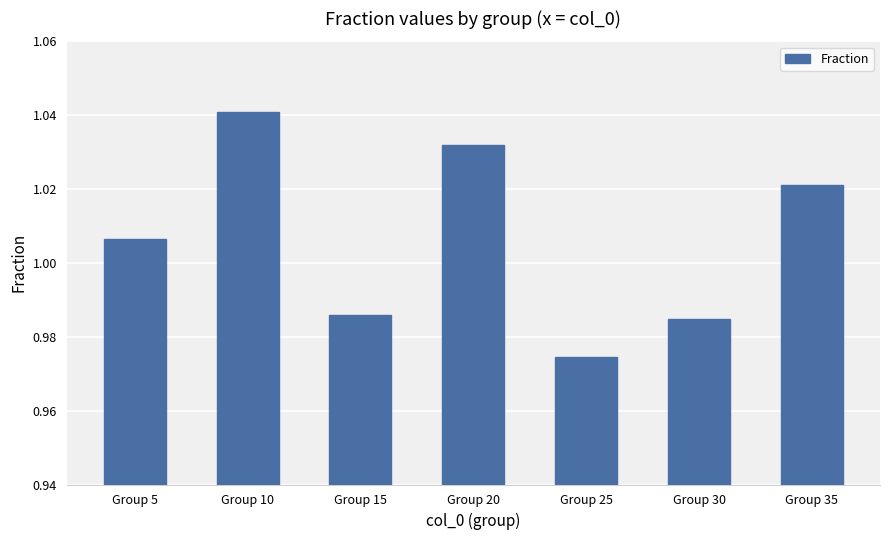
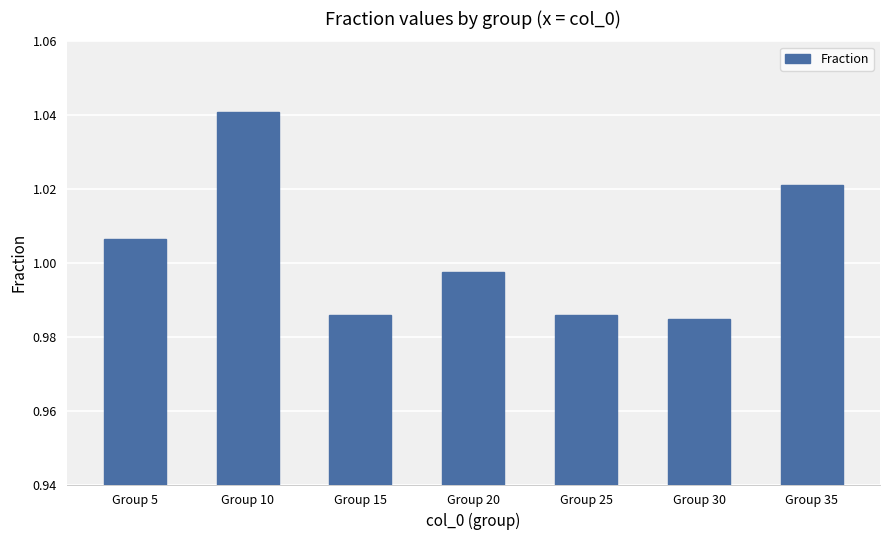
Group 20: 1.032 -> 0.997
Group 25: 0.974 -> 0.986
